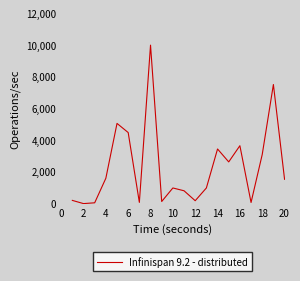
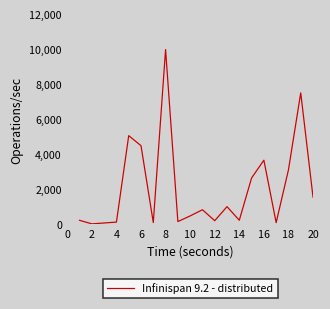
4: 1,600 -> 100
10: 1,000 -> 500
14: 3,400 -> 200
